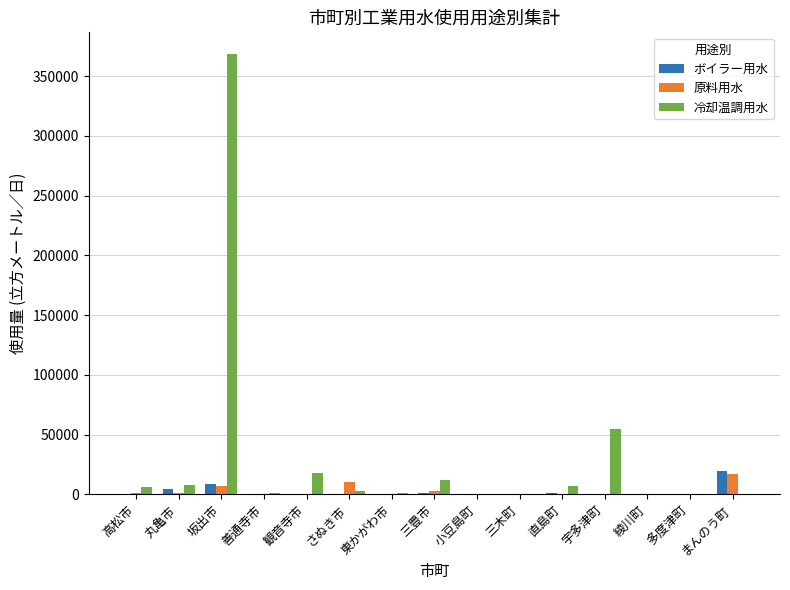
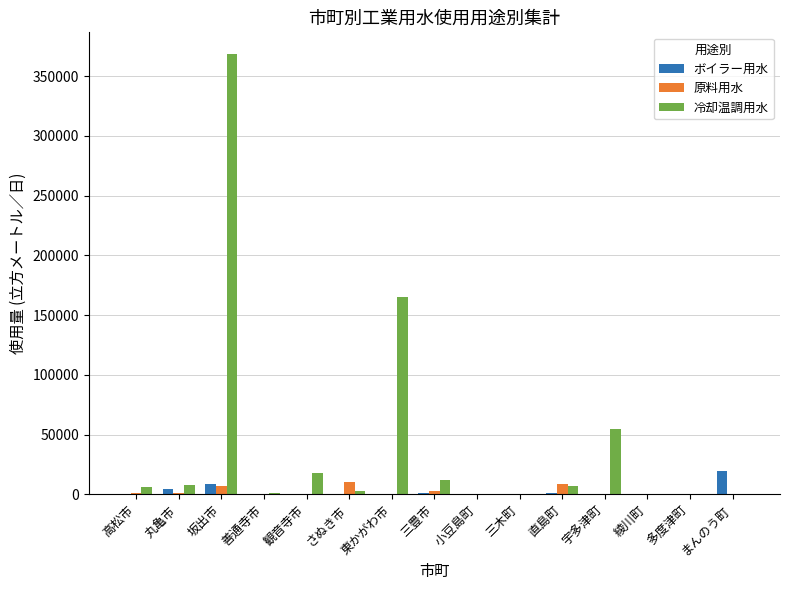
冷却温調用水, 東かがわ市: 1000 -> 165000
原料用水, 直島町: 0 -> 8000
原料用水, まんのう町: 17000 -> 0
